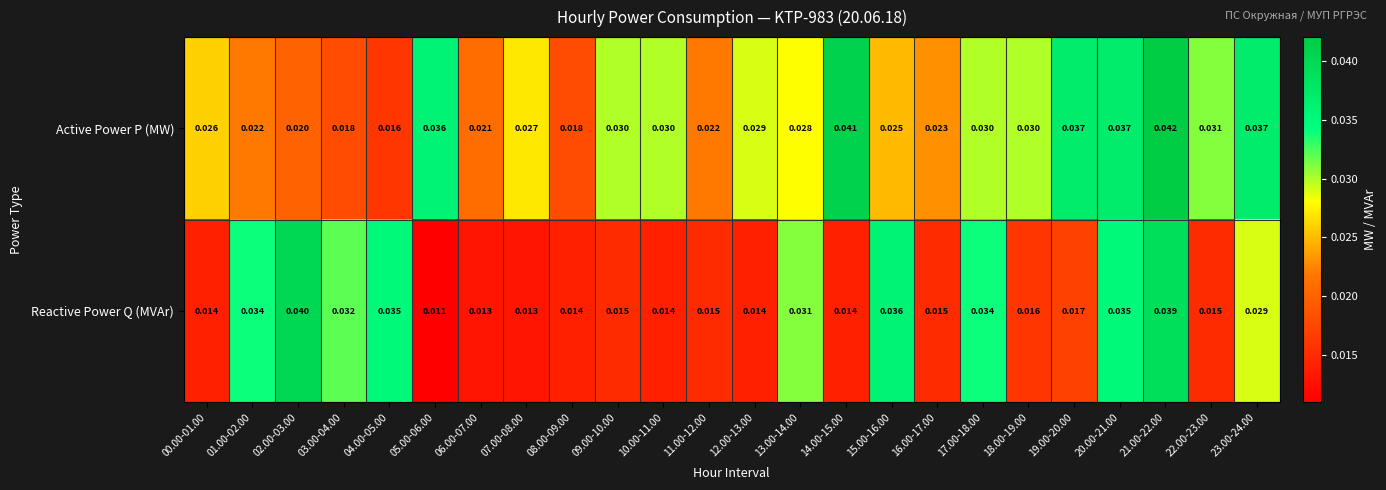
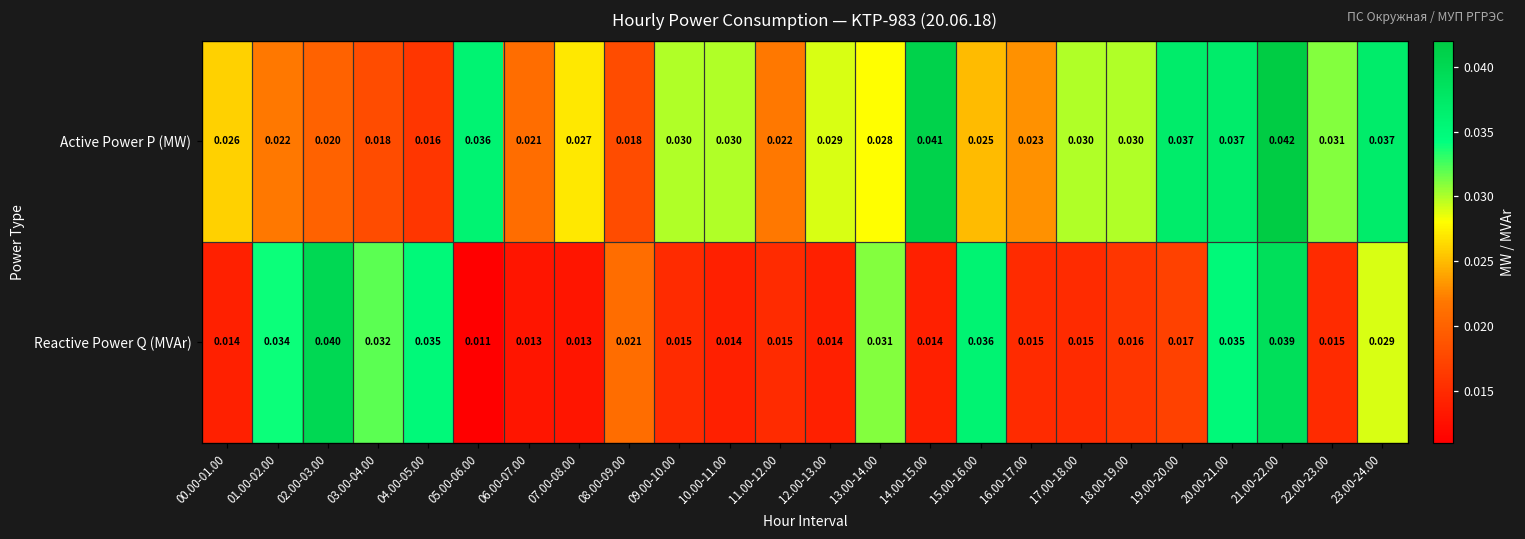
Reactive Power Q (MVAr), 08.00-09.00: 0.014 -> 0.021
Reactive Power Q (MVAr), 17.00-18.00: 0.034 -> 0.015
